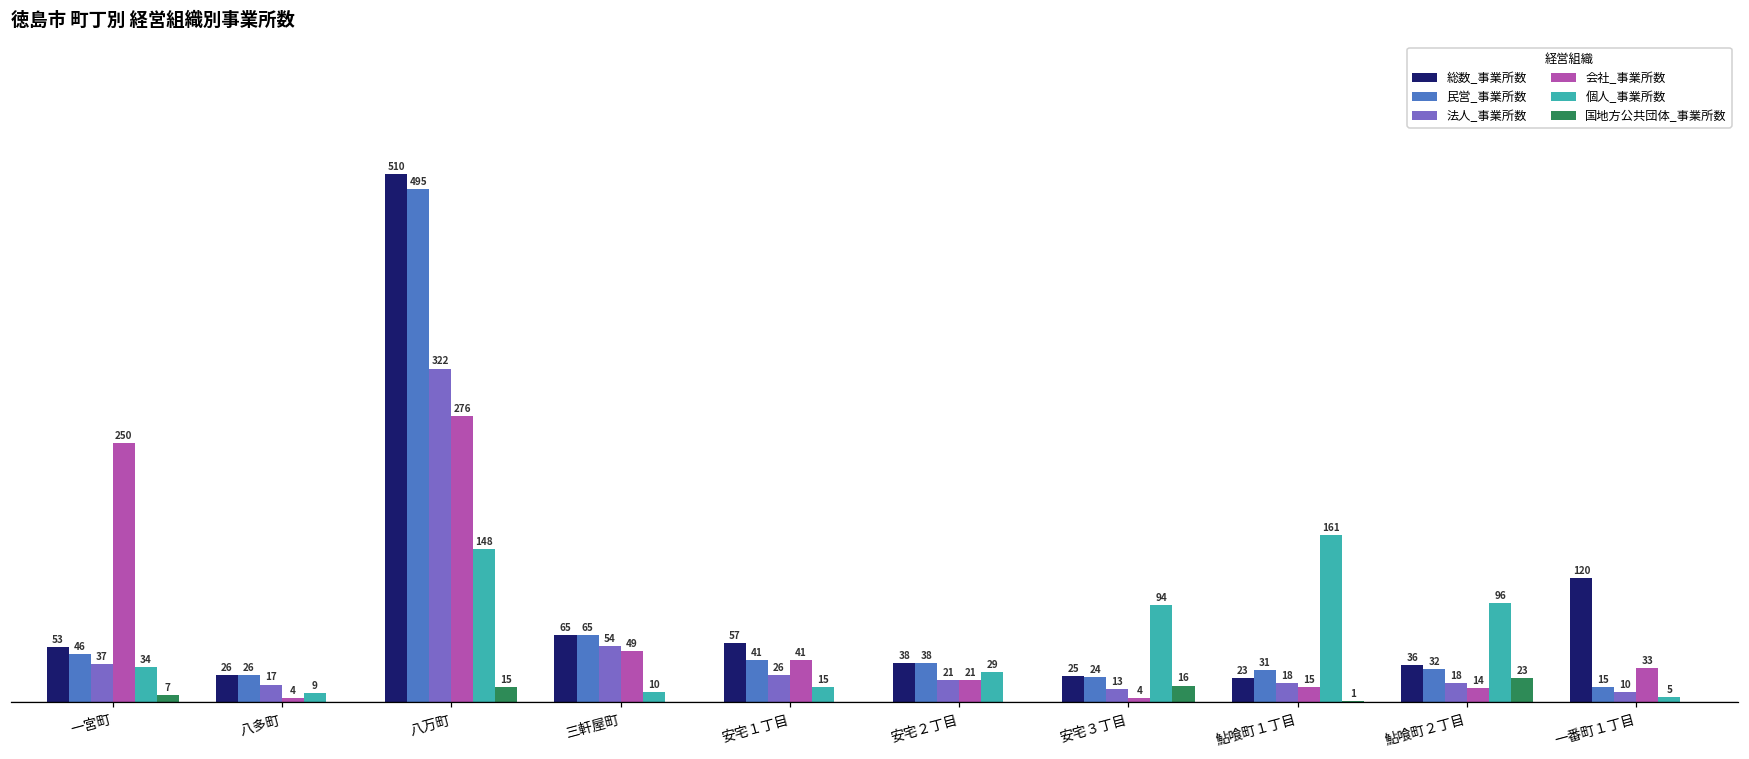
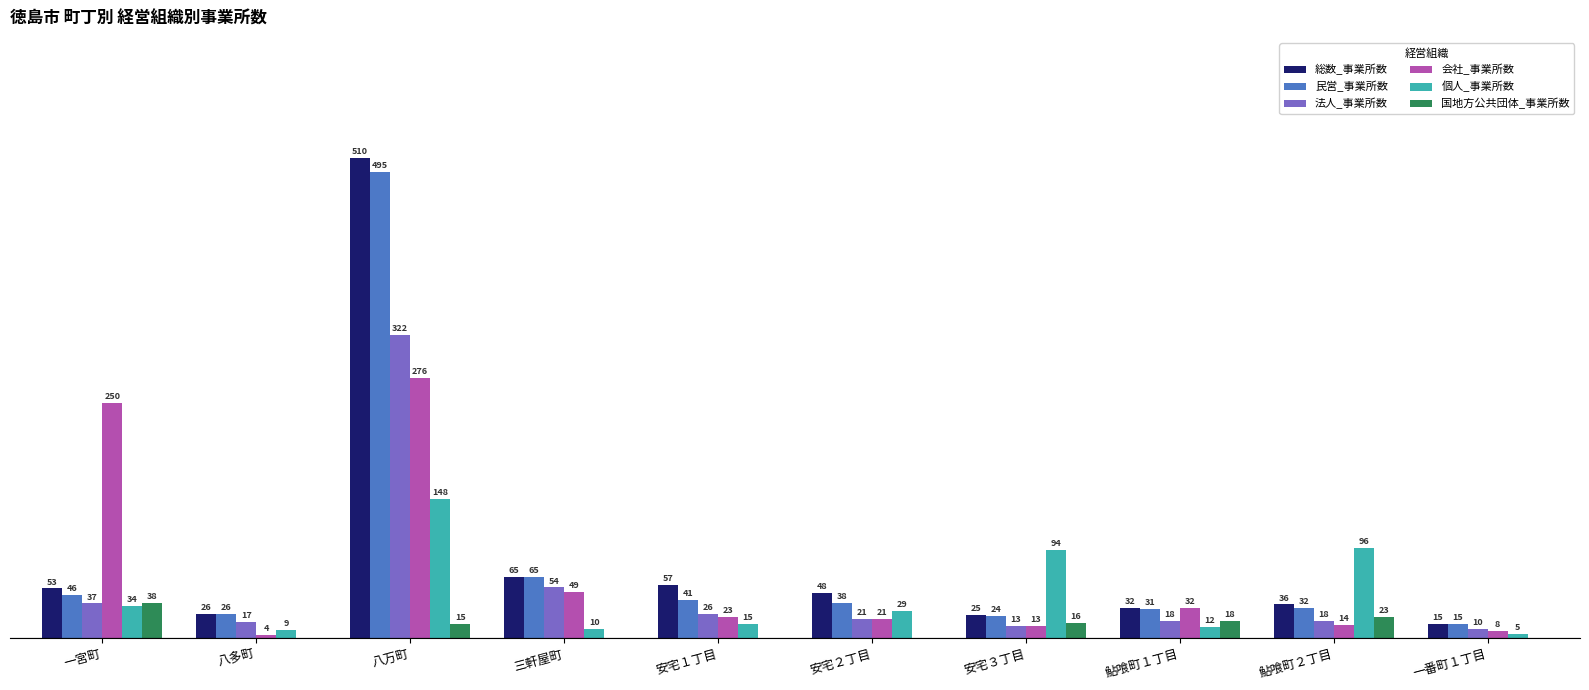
国地方公共団体_事業所数, 一宮町: 7 -> 38
会社_事業所数, 安宅１丁目: 41 -> 23
総数_事業所数, 安宅２丁目: 38 -> 48
会社_事業所数, 安宅３丁目: 4 -> 13
総数_事業所数, 鮎喰町１丁目: 23 -> 32
会社_事業所数, 鮎喰町１丁目: 15 -> 32
個人_事業所数, 鮎喰町１丁目: 161 -> 12
国地方公共団体_事業所数, 鮎喰町１丁目: 1 -> 18
総数_事業所数, 一番町１丁目: 120 -> 15
会社_事業所数, 一番町１丁目: 33 -> 8
